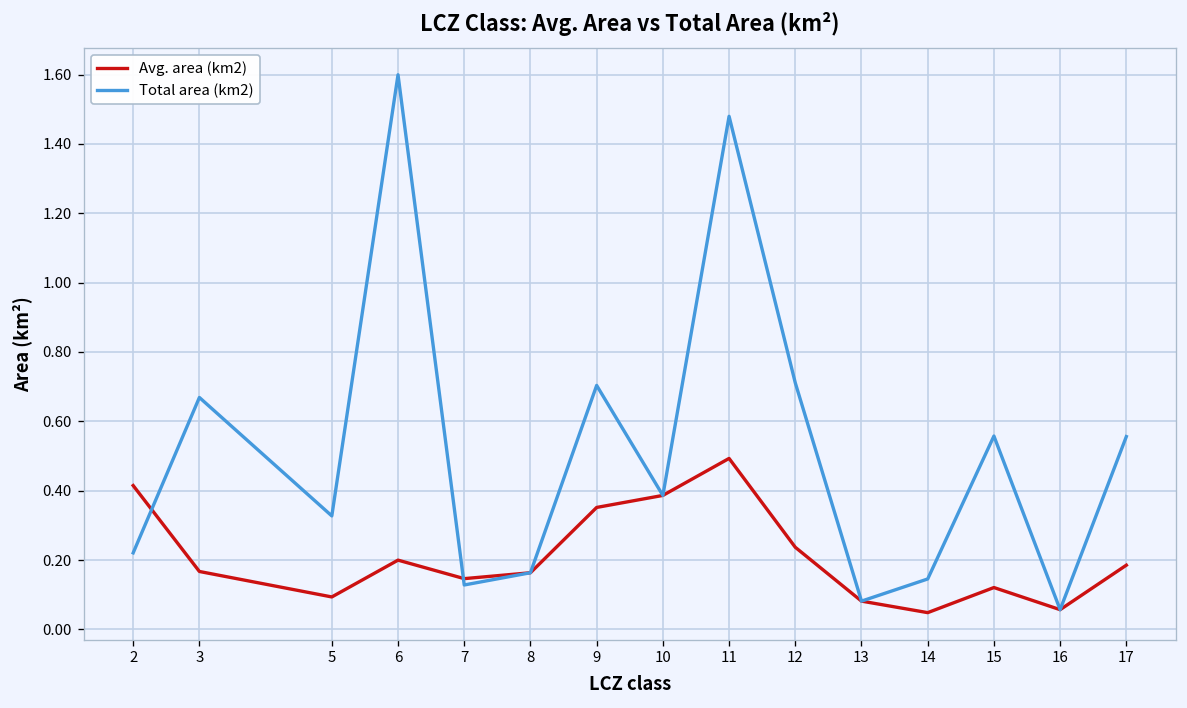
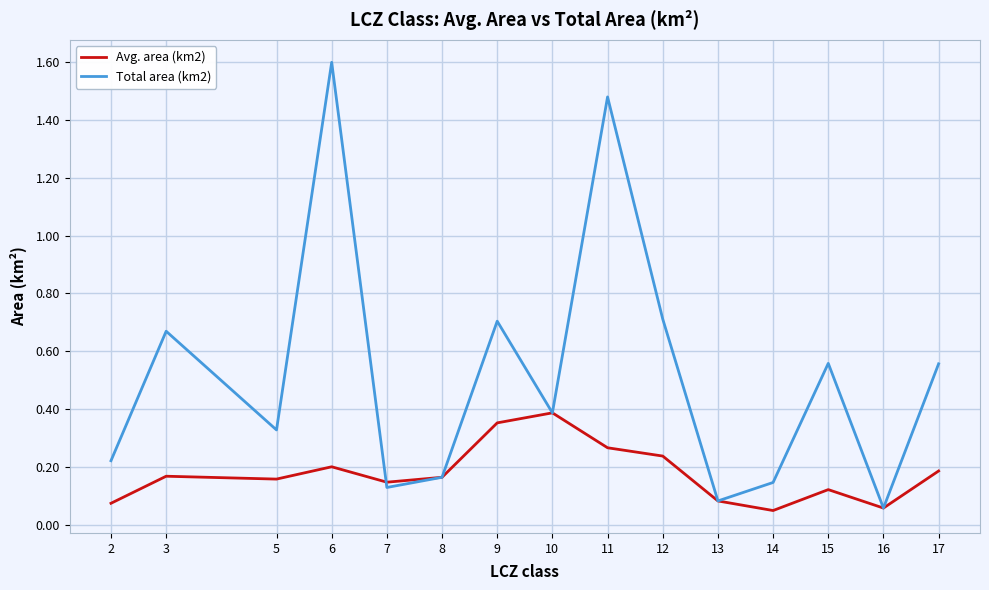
Avg. area (km2), 2: 0.41 -> 0.07
Avg. area (km2), 5: 0.09 -> 0.16
Avg. area (km2), 11: 0.49 -> 0.27
